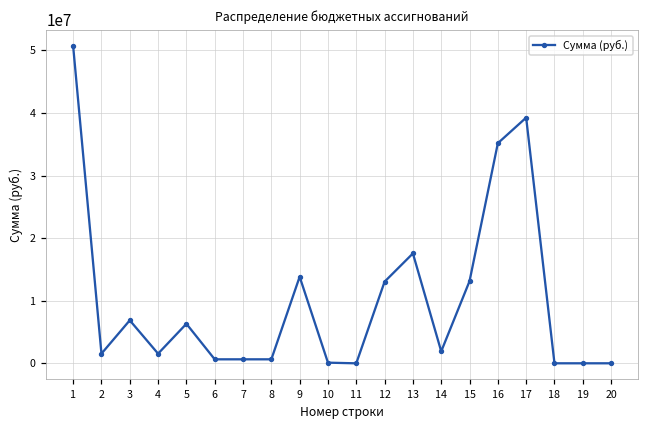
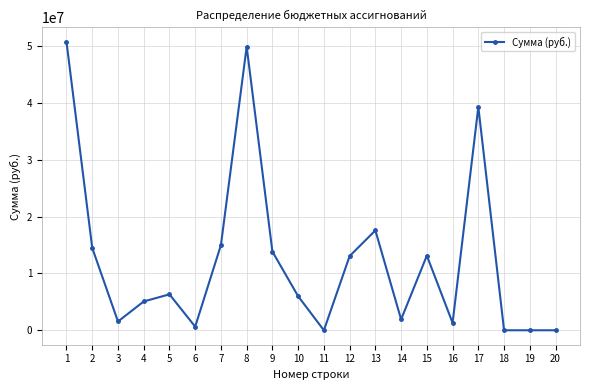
2: 2000000 -> 14000000
3: 7000000 -> 2000000
4: 2000000 -> 5000000
7: 1000000 -> 15000000
8: 1000000 -> 50000000
10: 0 -> 6000000
16: 35000000 -> 1000000
